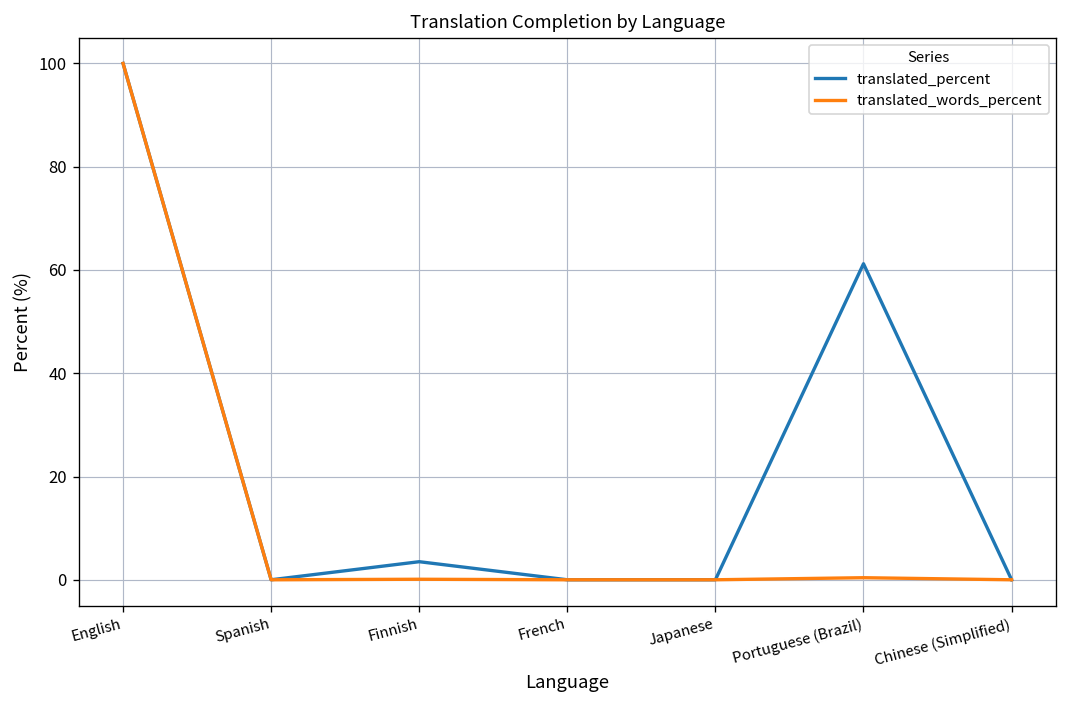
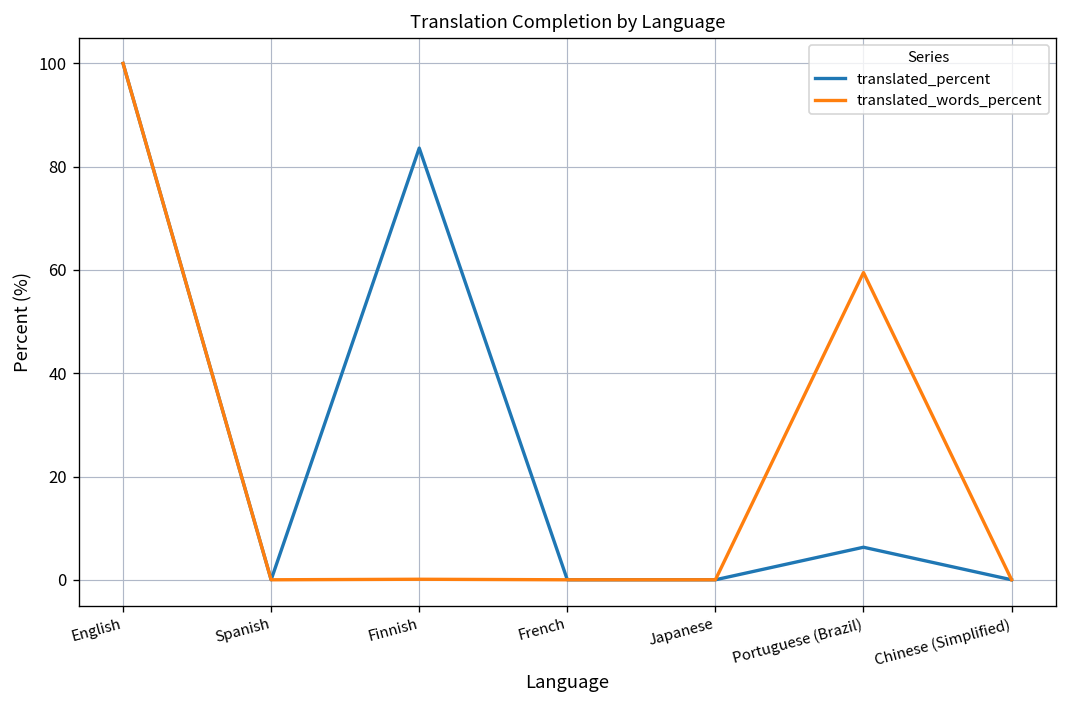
translated_percent, Finnish: 4 -> 84
translated_percent, Portuguese (Brazil): 61 -> 6
translated_words_percent, Portuguese (Brazil): 0 -> 60
